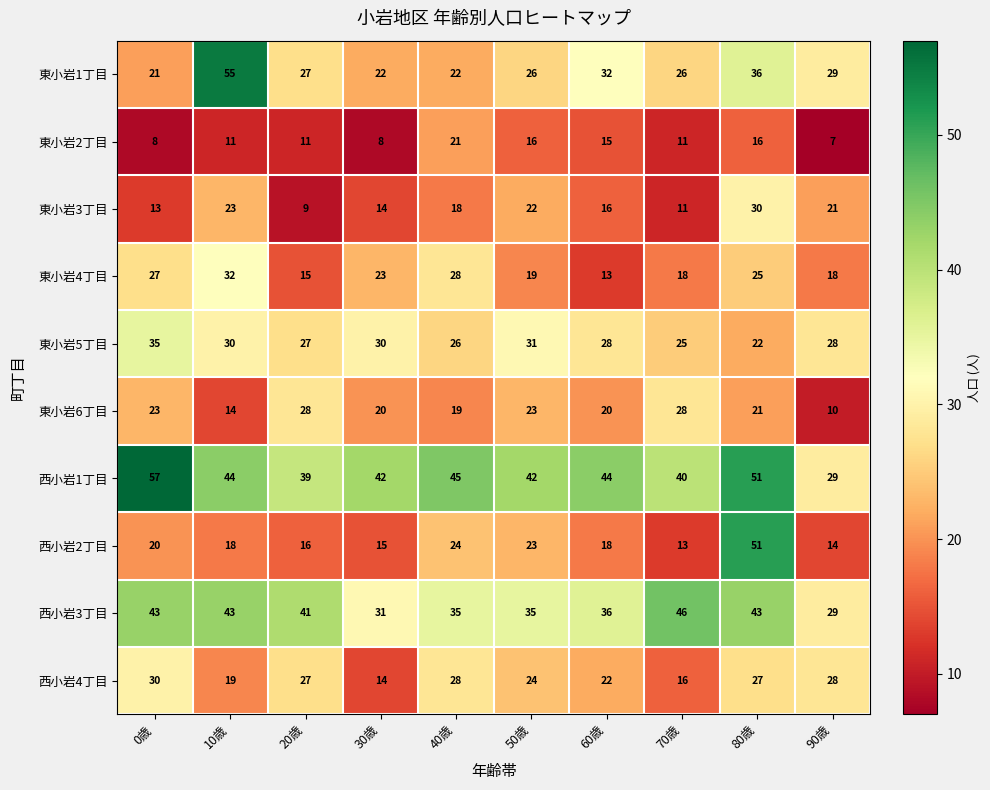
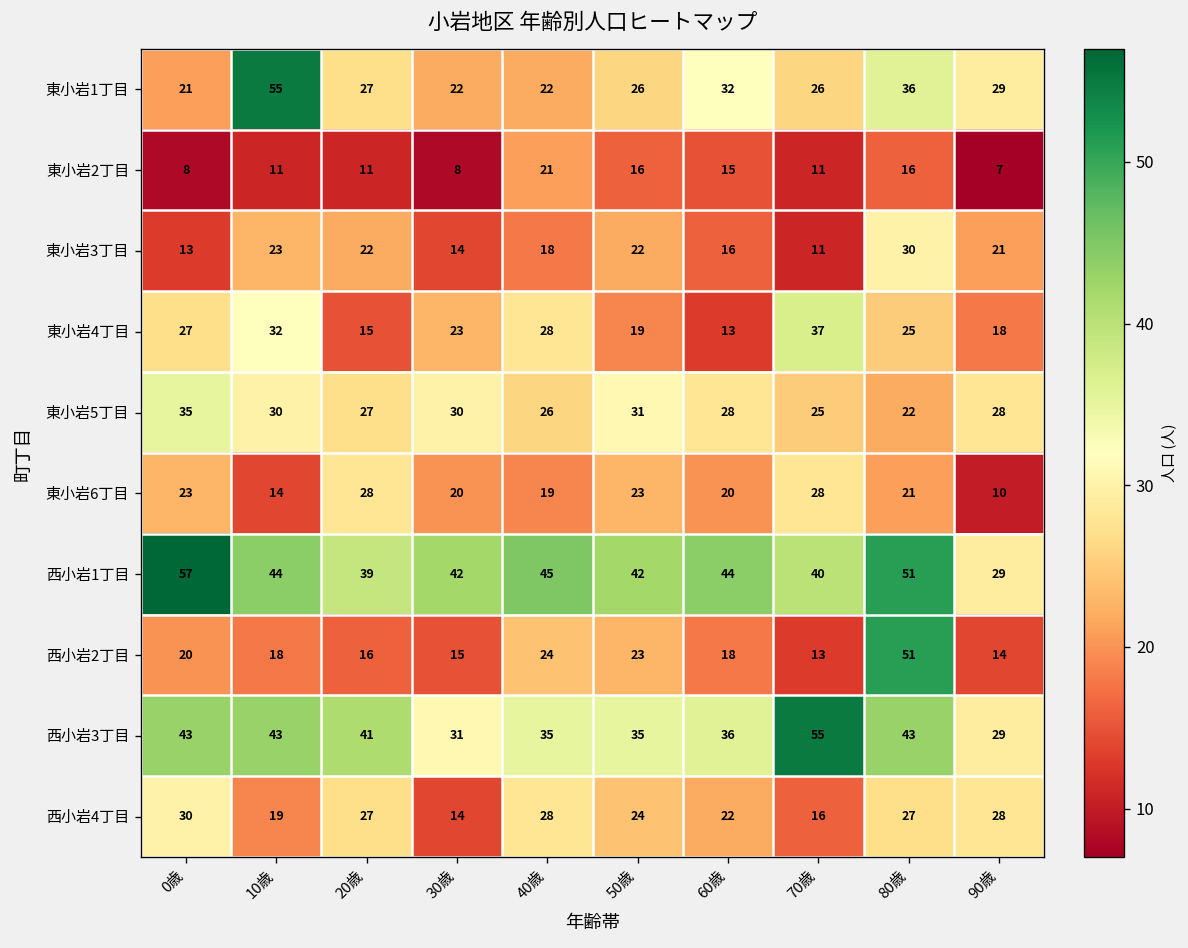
東小岩3丁目, 20歳: 9 -> 22
東小岩4丁目, 70歳: 18 -> 37
西小岩3丁目, 70歳: 46 -> 55
